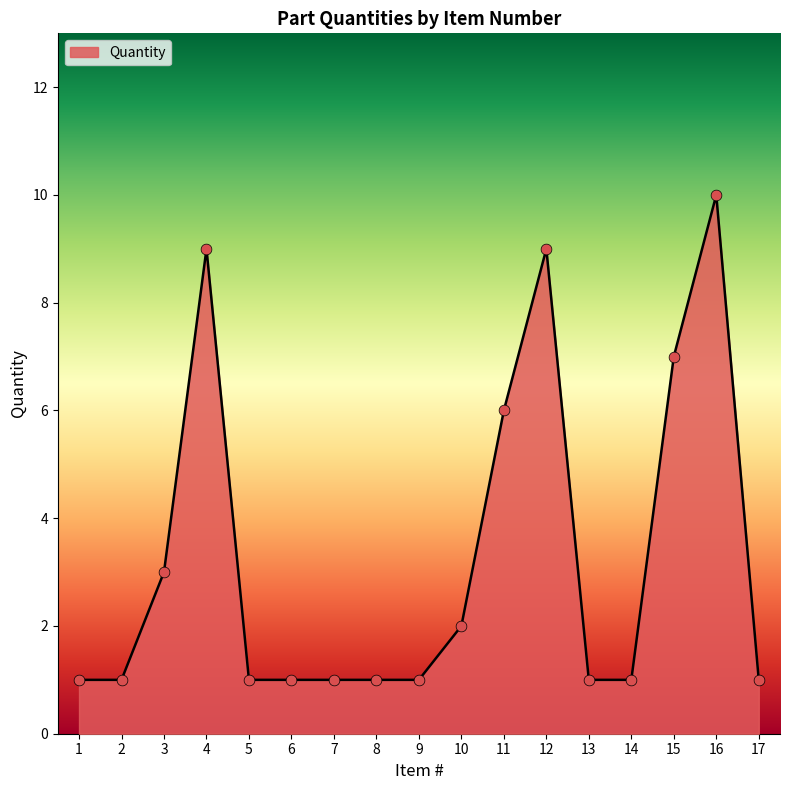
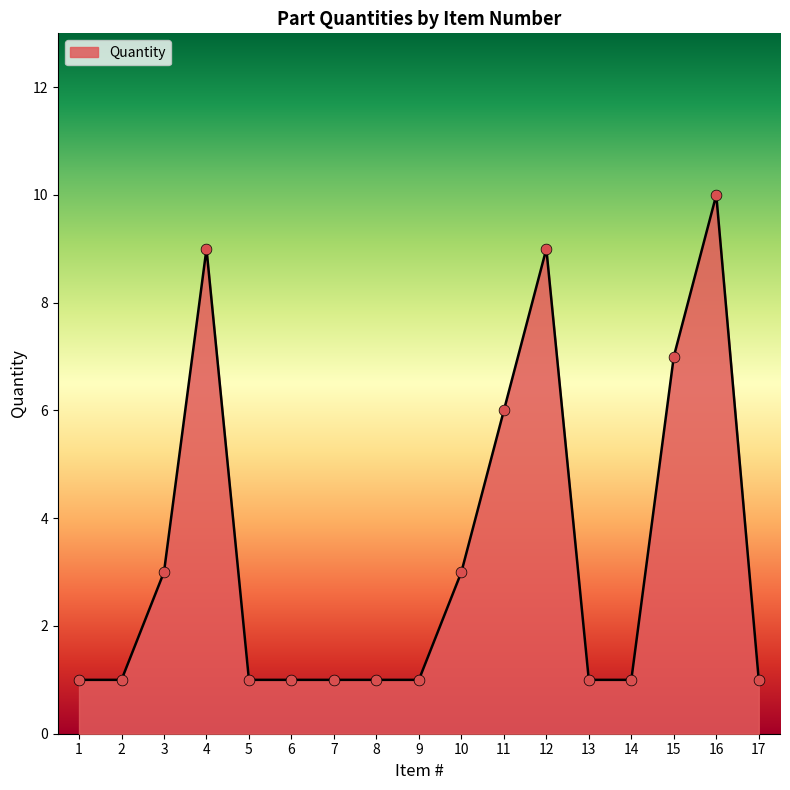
10: 2 -> 3
